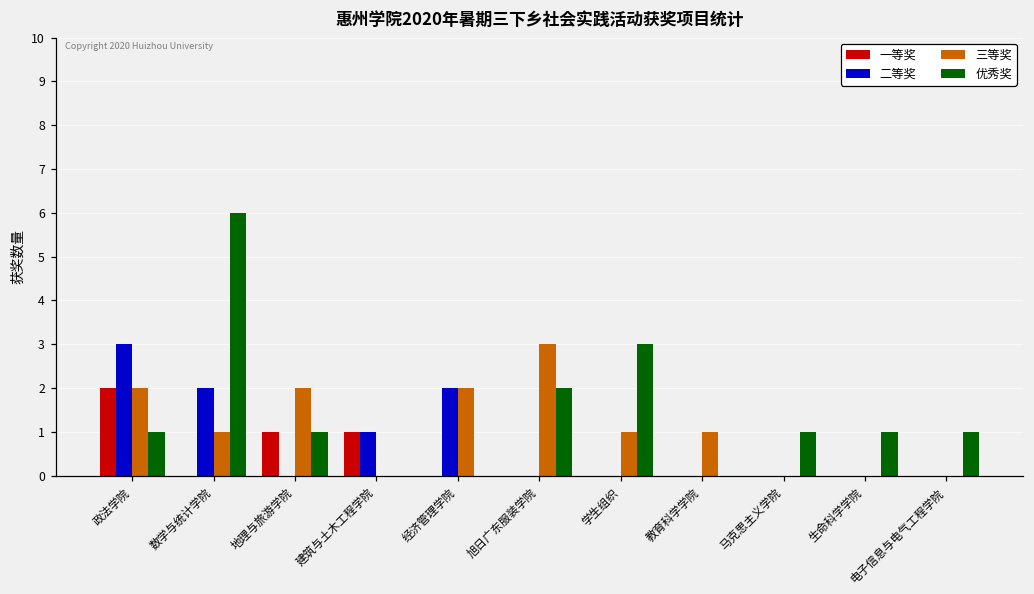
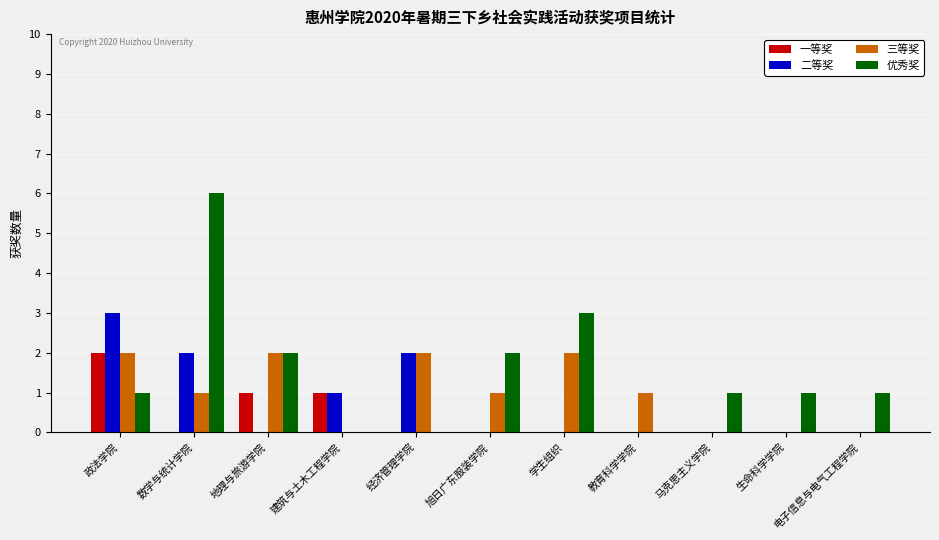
优秀奖, 地理与旅游学院: 1 -> 2
三等奖, 旭日广东服装学院: 3 -> 1
三等奖, 学生组织: 1 -> 2
